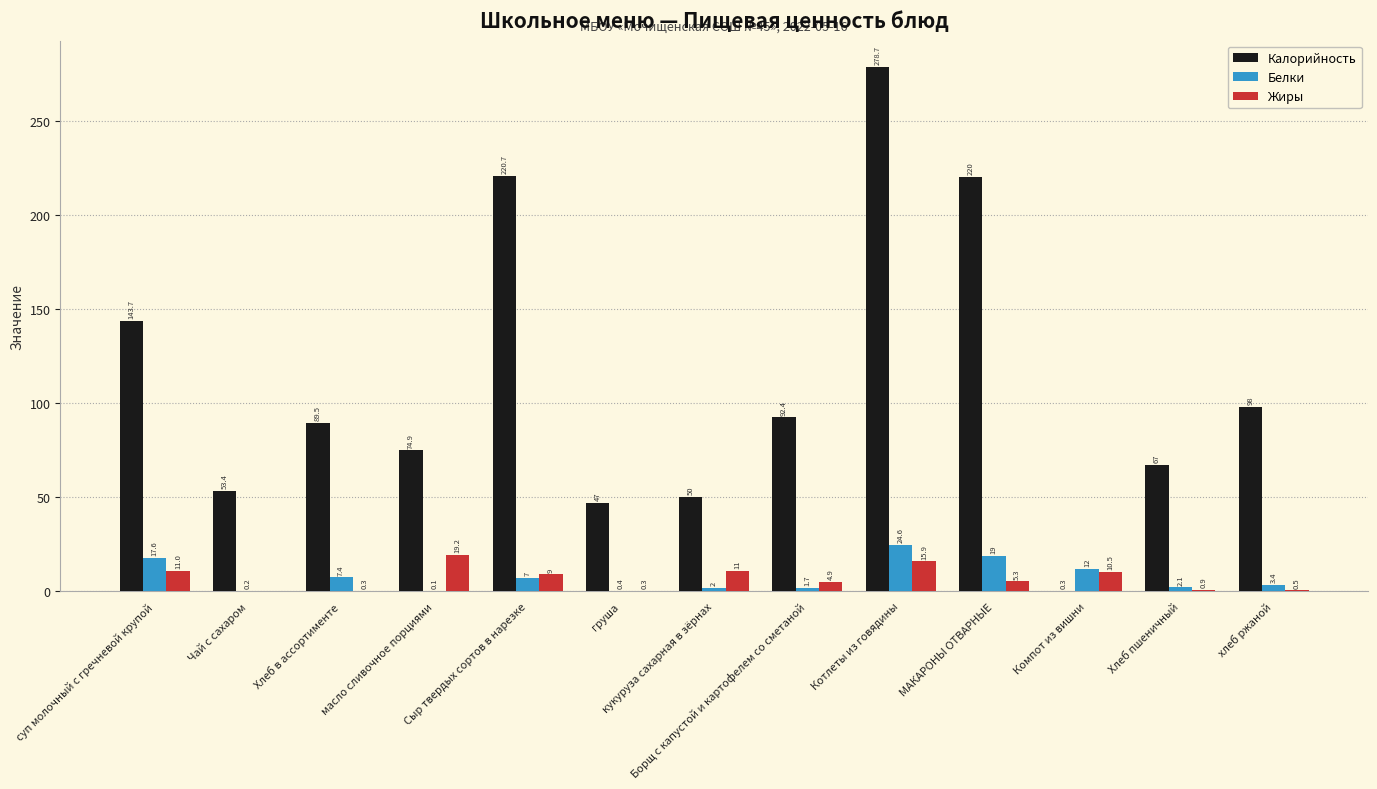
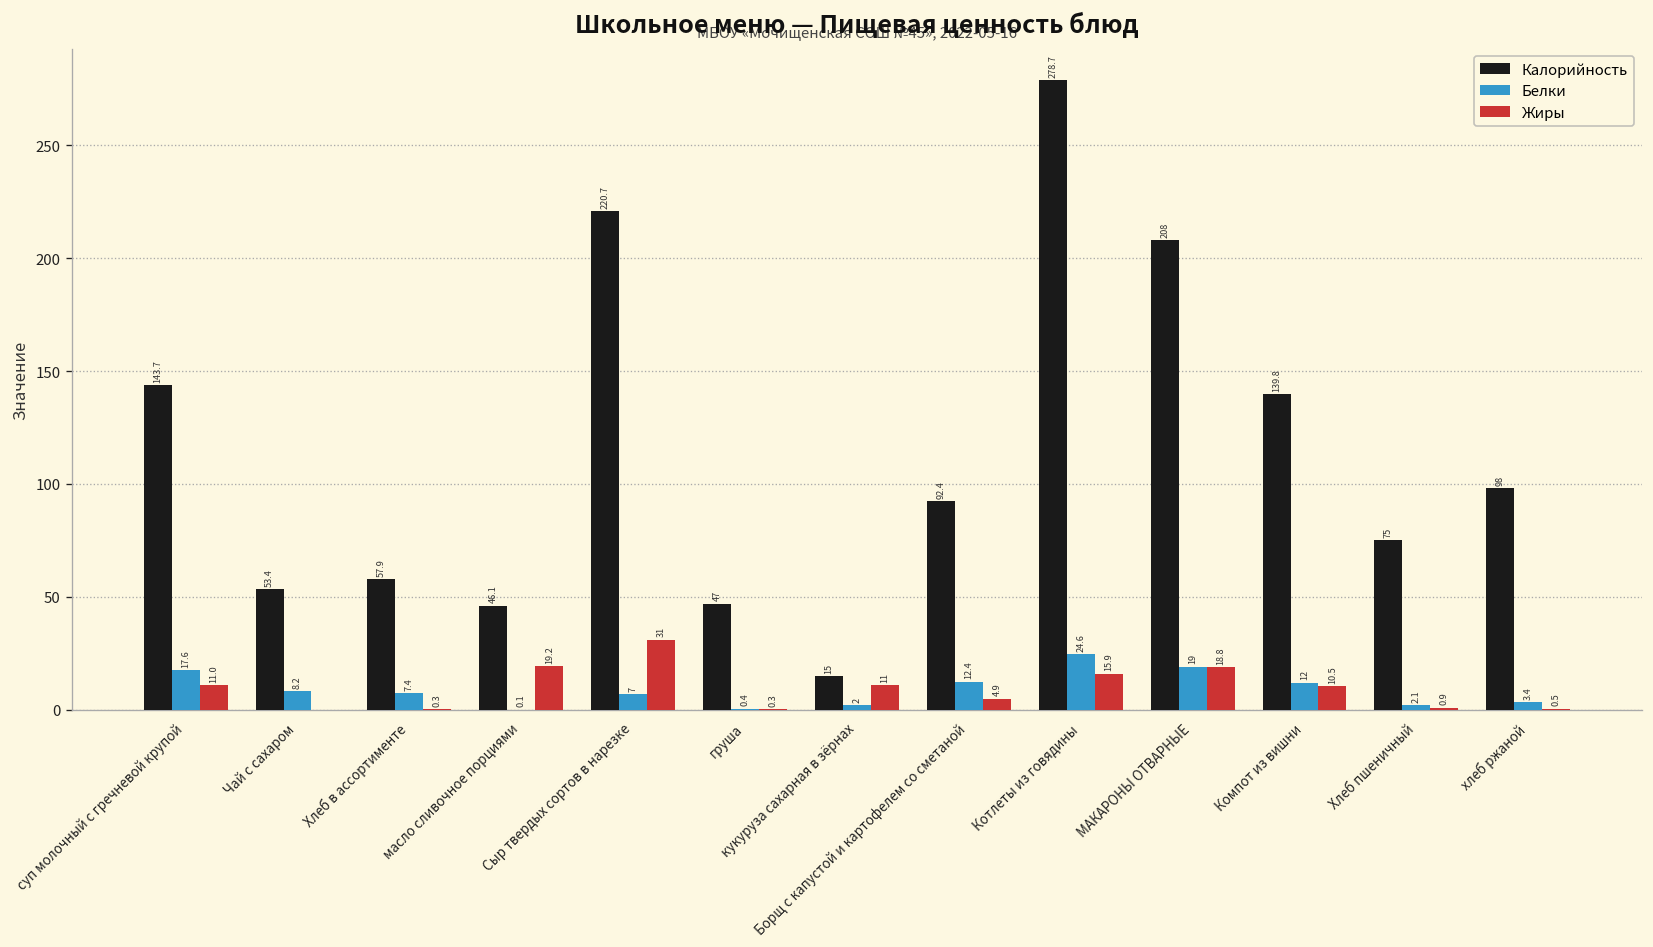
Белки, Чай с сахаром: 0.2 -> 8.2
Калорийность, Хлеб в ассортименте: 89.5 -> 57.9
Калорийность, масло сливочное порциями: 74.9 -> 46.1
Жиры, Сыр твердых сортов в нарезке: 9 -> 31
Калорийность, кукуруза сахарная в зёрнах: 50 -> 15
Белки, Борщ с капустой и картофелем со сметаной: 1.7 -> 12.4
Калорийность, МАКАРОНЫ ОТВАРНЫЕ: 220 -> 208
Жиры, МАКАРОНЫ ОТВАРНЫЕ: 5.3 -> 18.8
Калорийность, Компот из вишни: 0.3 -> 139.8
Калорийность, Хлеб пшеничный: 67 -> 75
